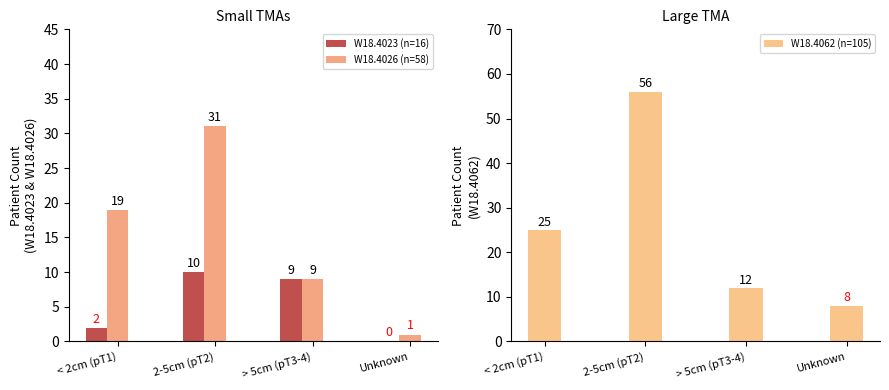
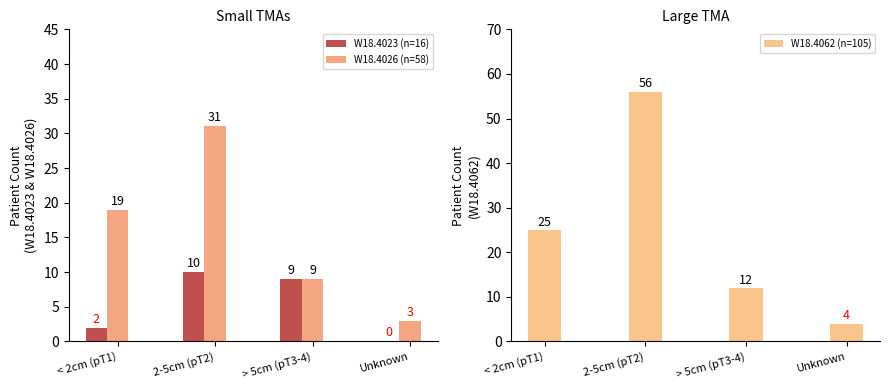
Small TMAs, W18.4026 (n=58), Unknown: 1 -> 3
Large TMA, Unknown: 8 -> 4
